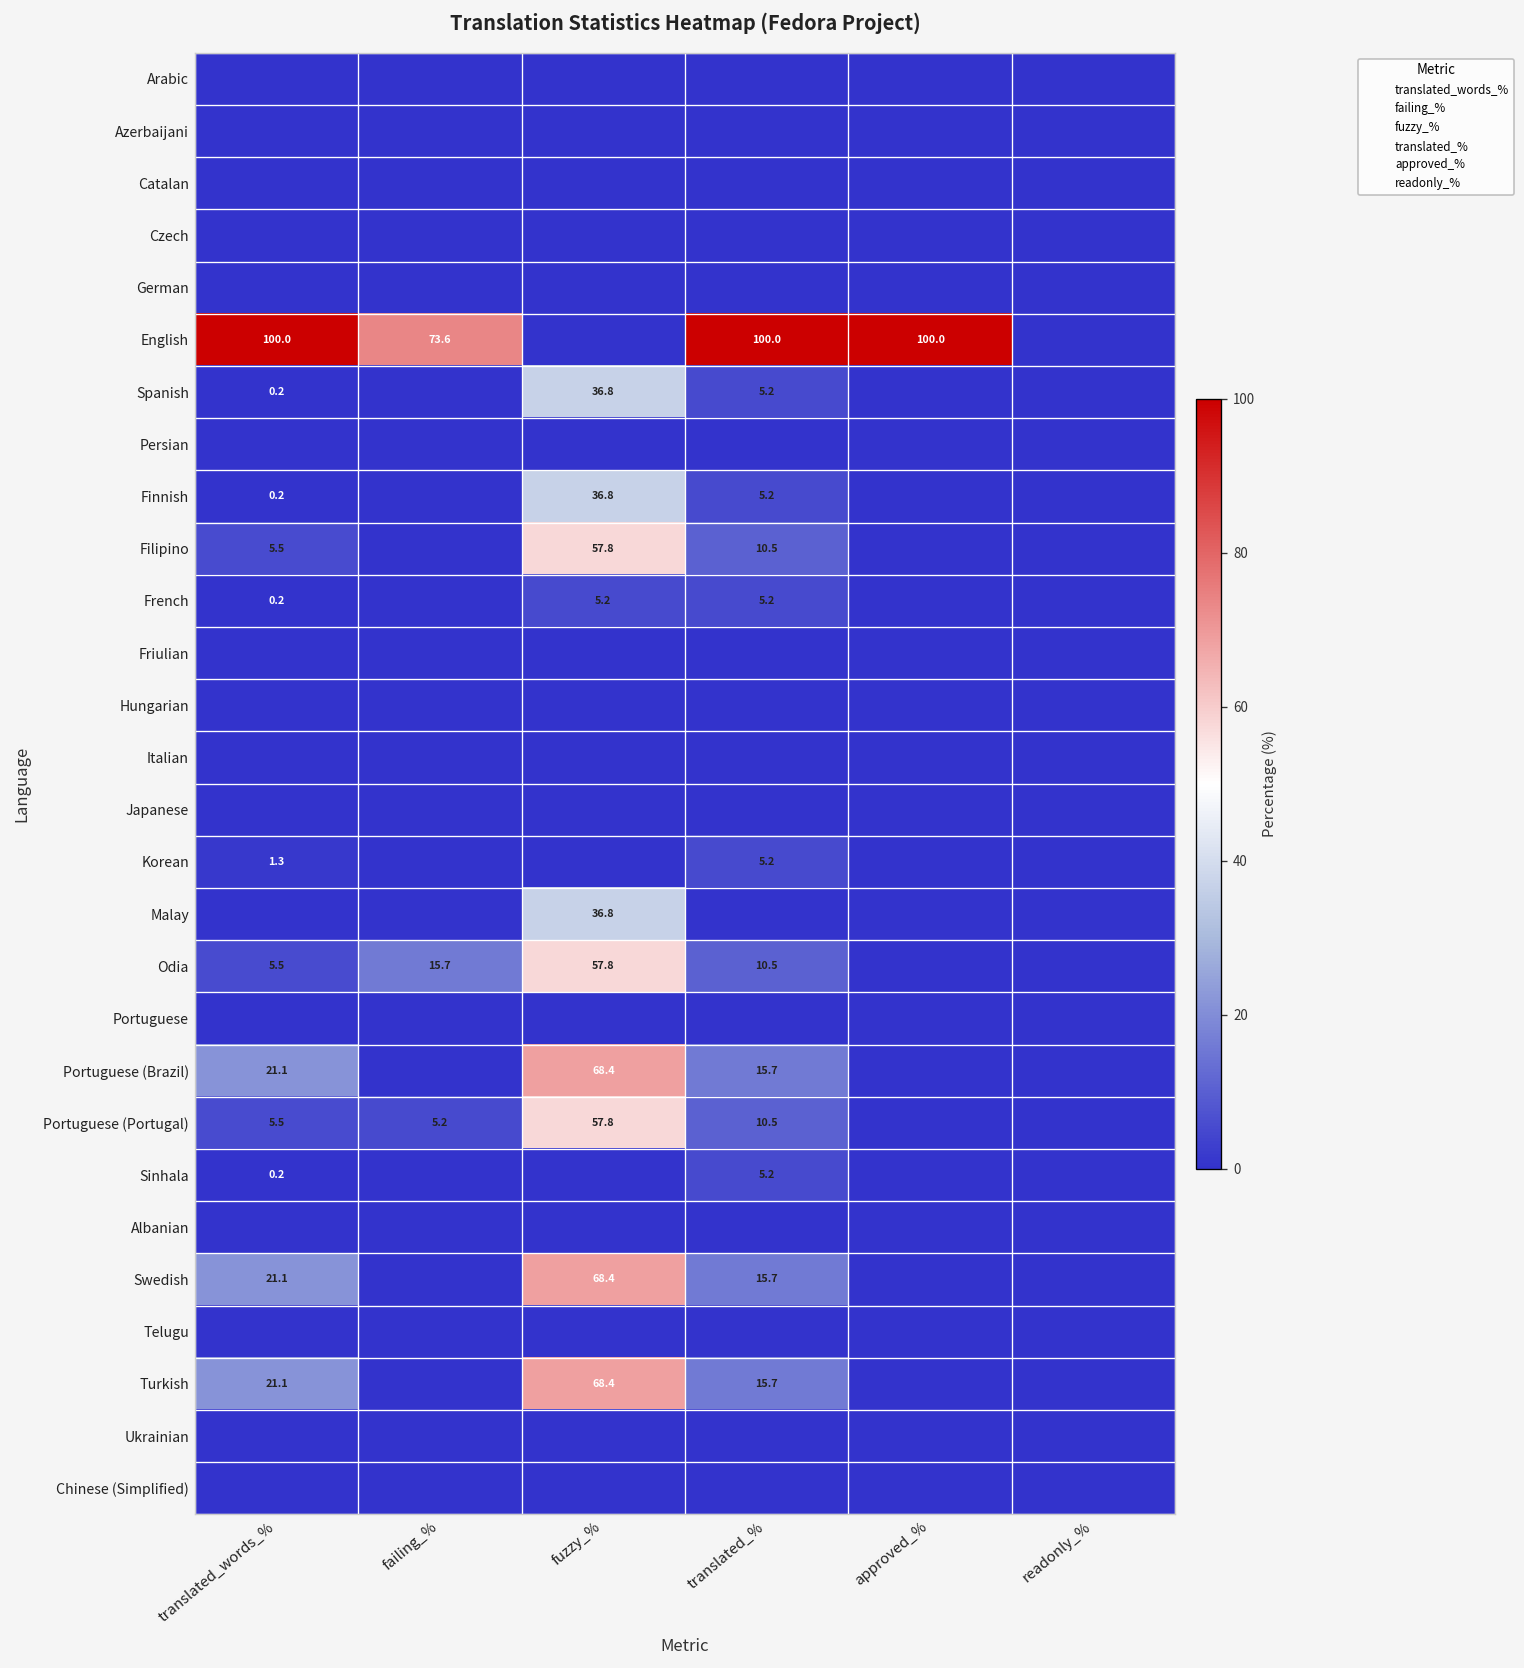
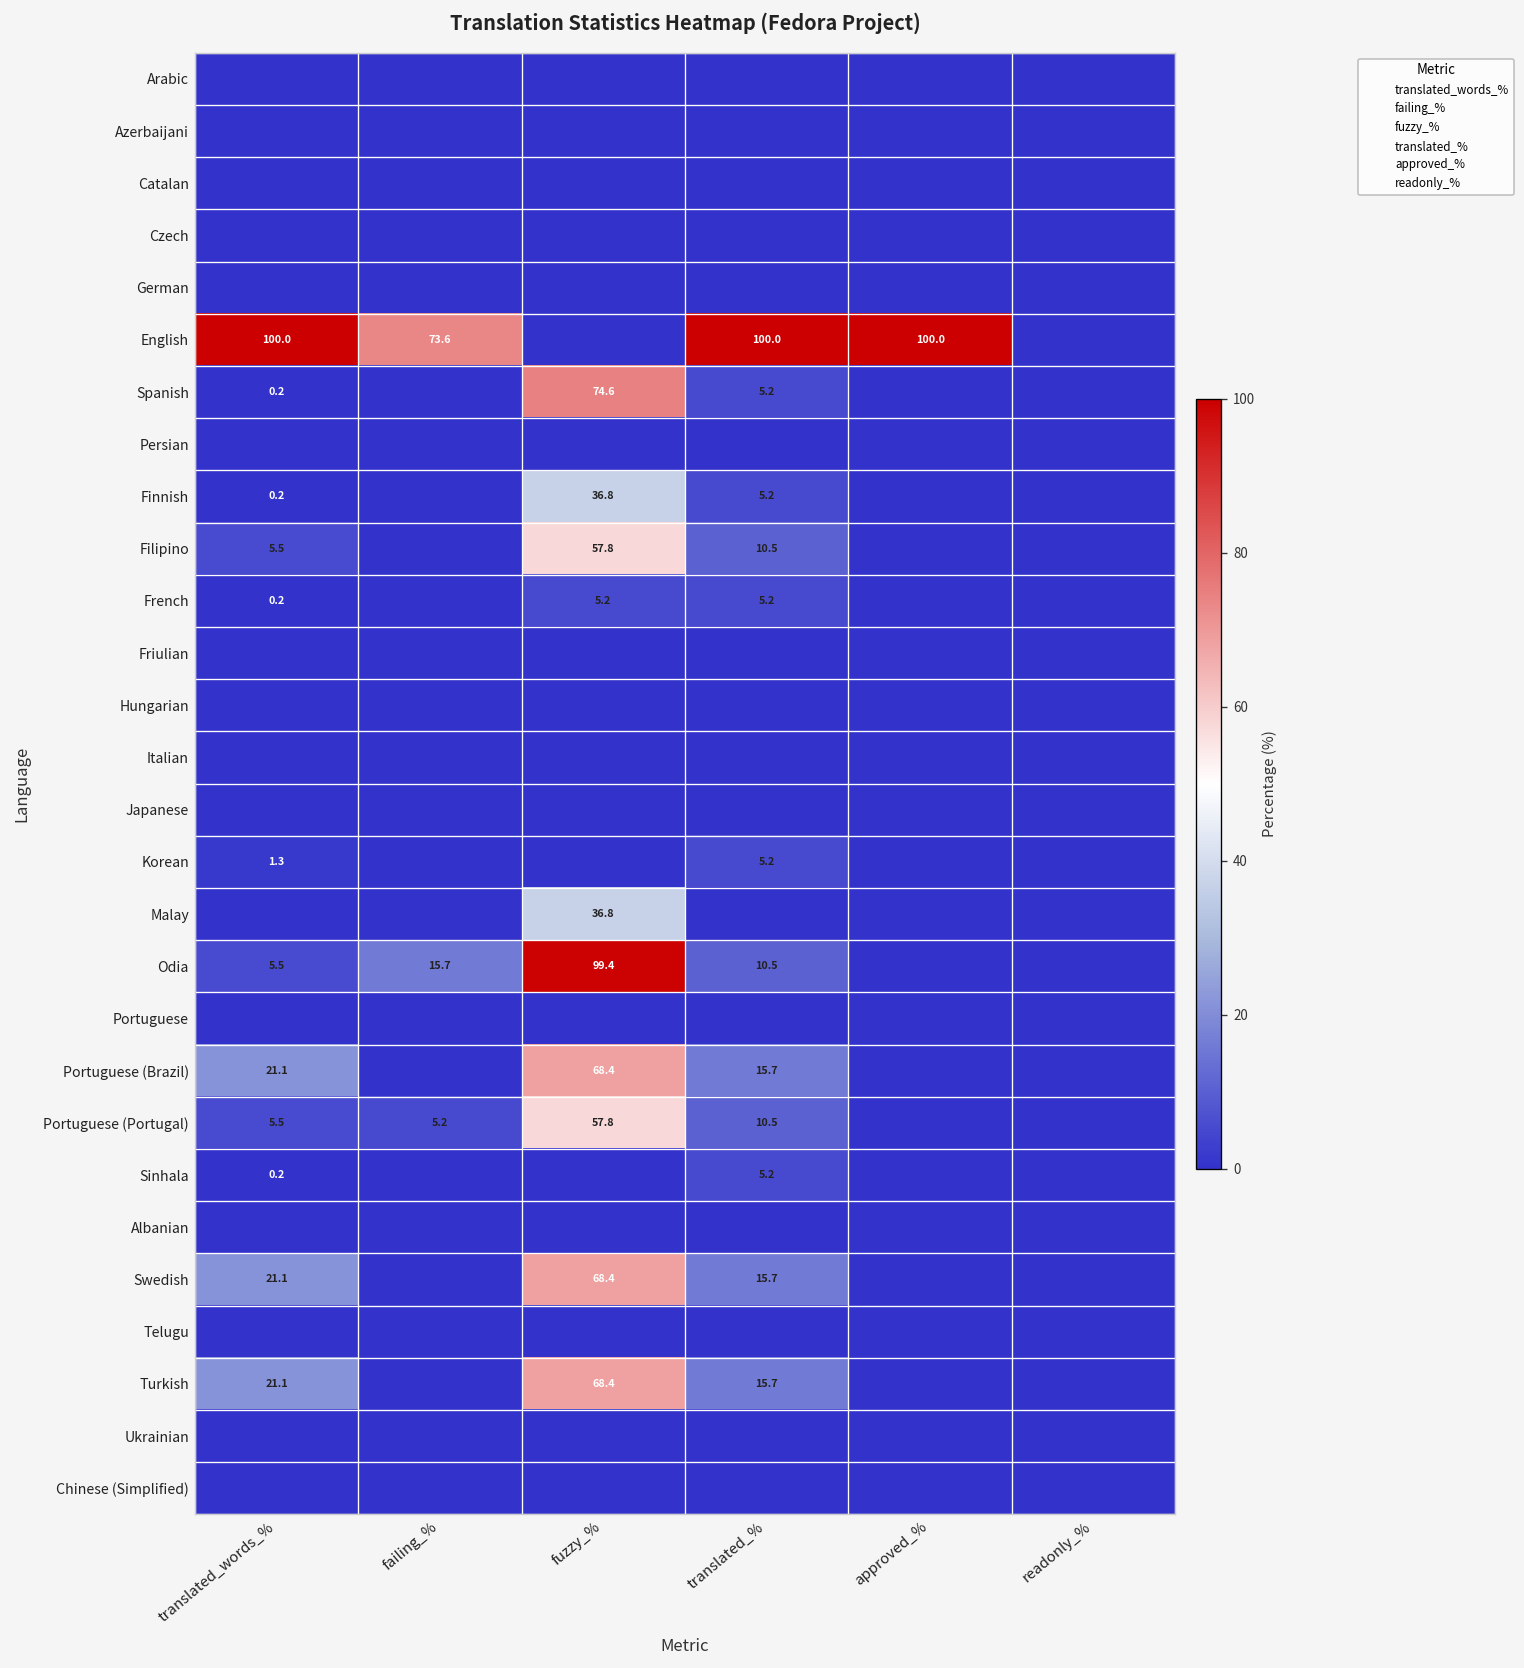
Spanish, fuzzy_%: 36.8 -> 74.6
Odia, fuzzy_%: 57.8 -> 99.4
